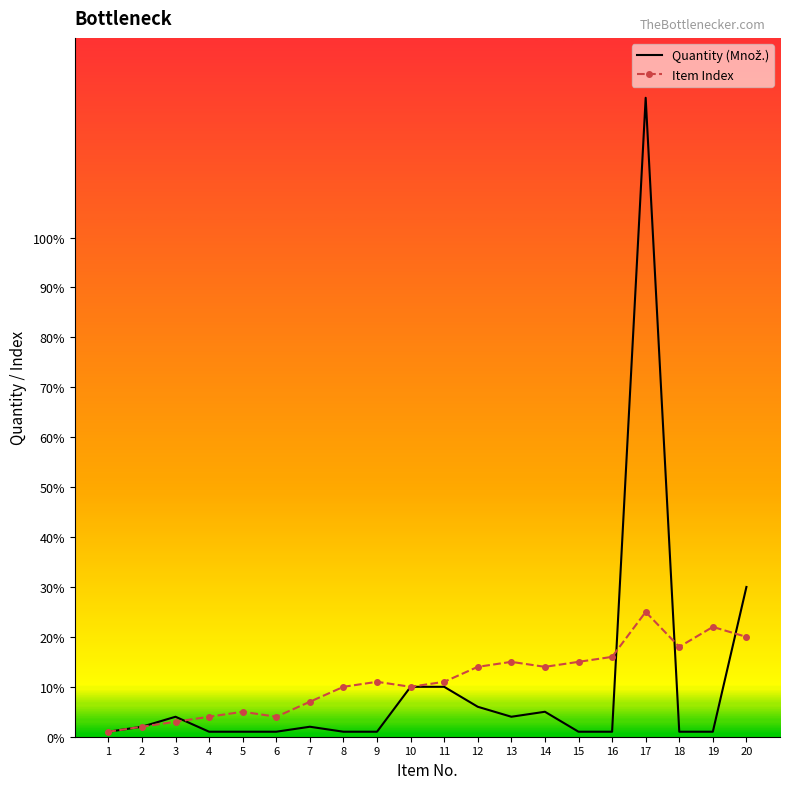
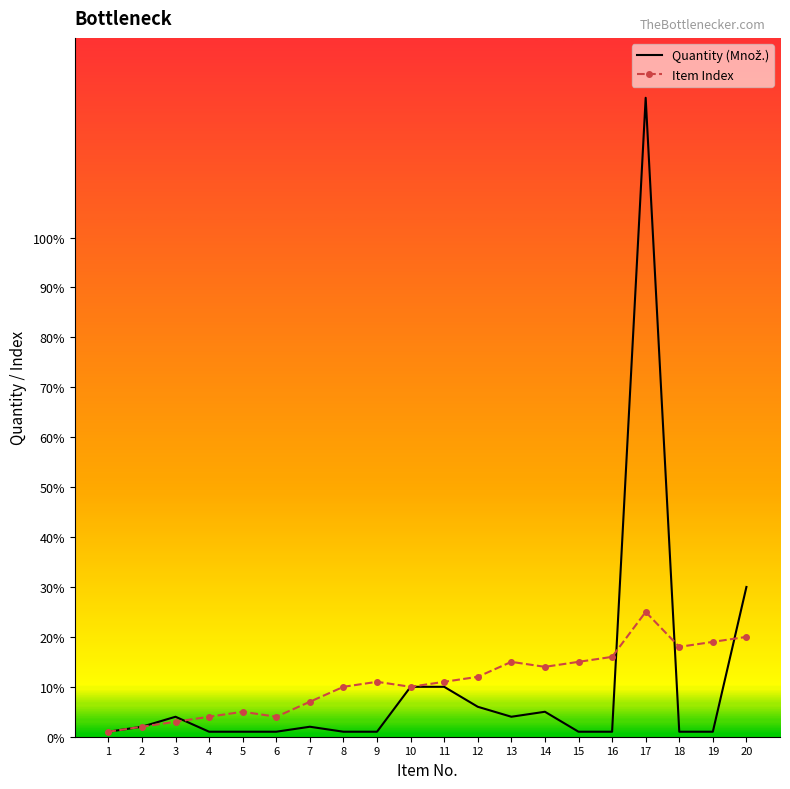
Item Index, 12: 14% -> 12%
Item Index, 19: 22% -> 19%
